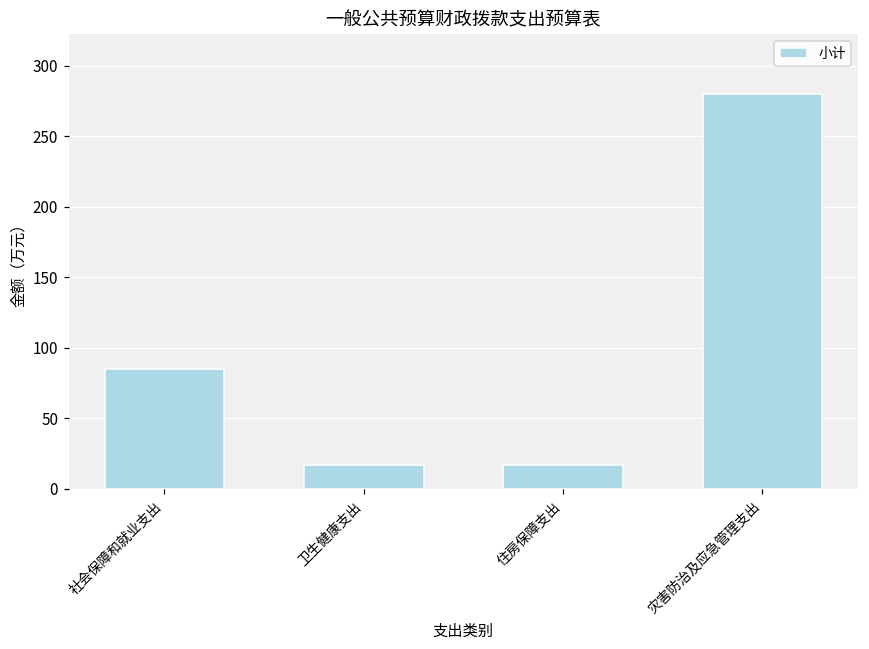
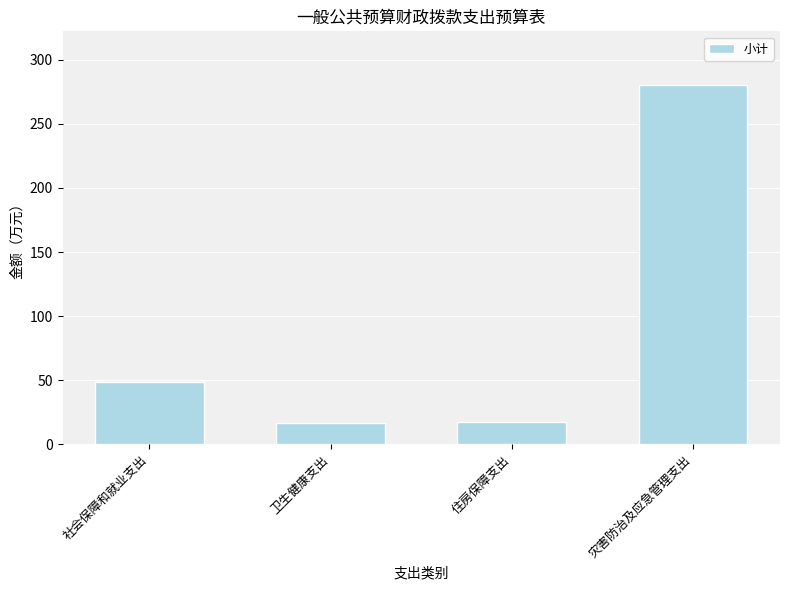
社会保障和就业支出: 85 -> 48
